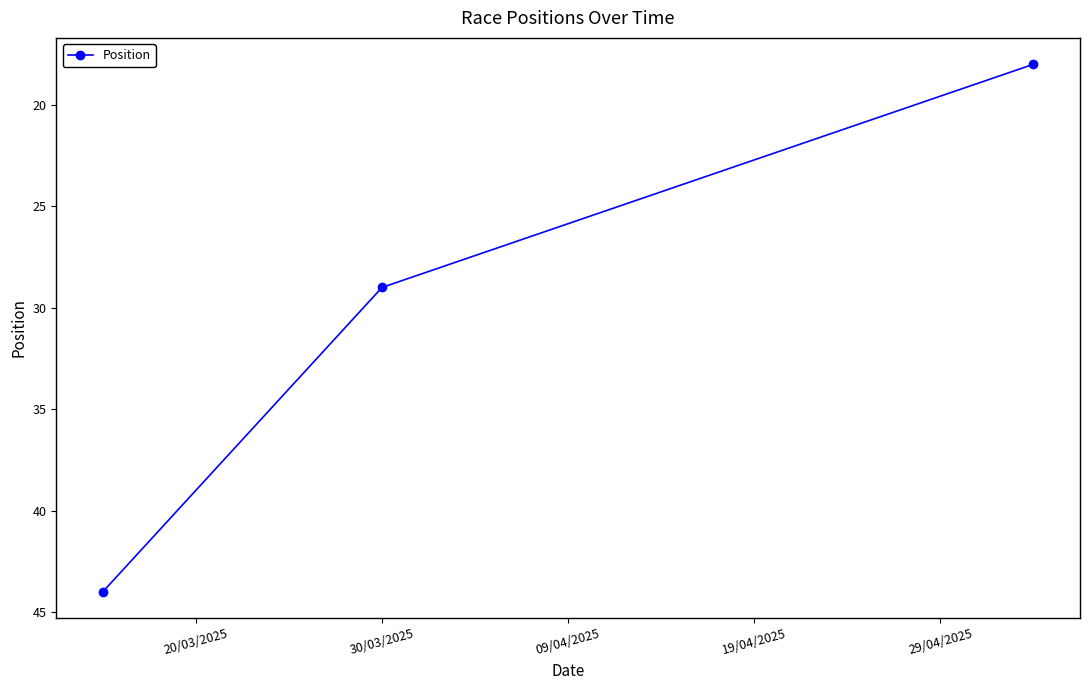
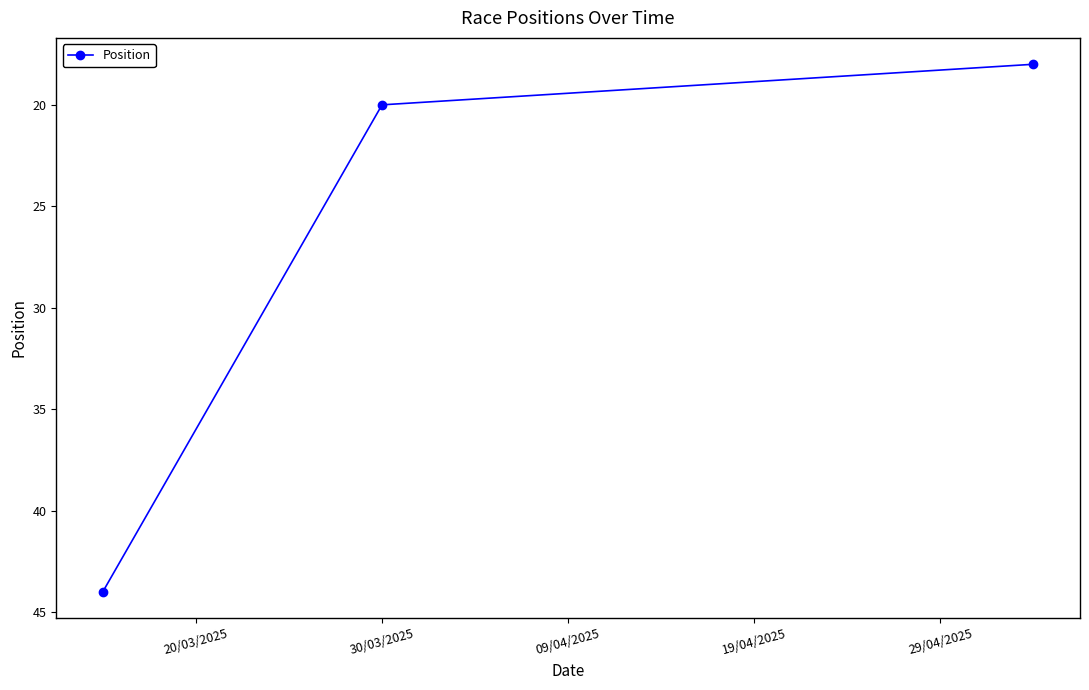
30/03/2025: 29 -> 20
